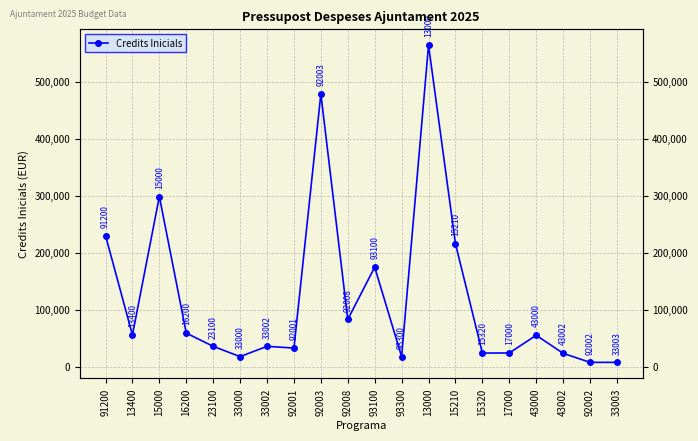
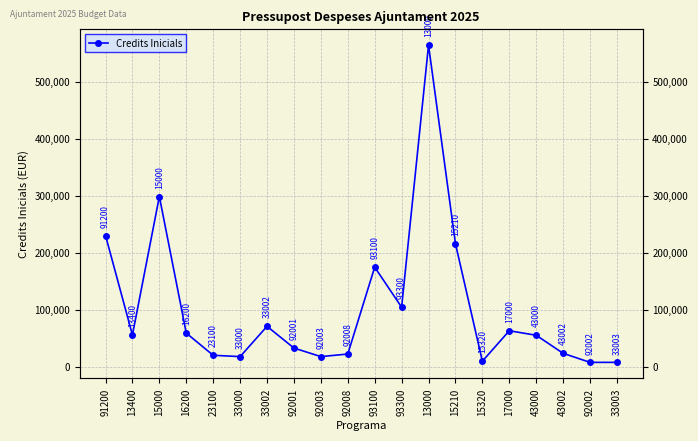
23100: 40,000 -> 20,000
33002: 40,000 -> 70,000
92003: 480,000 -> 20,000
92008: 80,000 -> 20,000
93300: 20,000 -> 100,000
15320: 20,000 -> 10,000
17000: 20,000 -> 60,000
